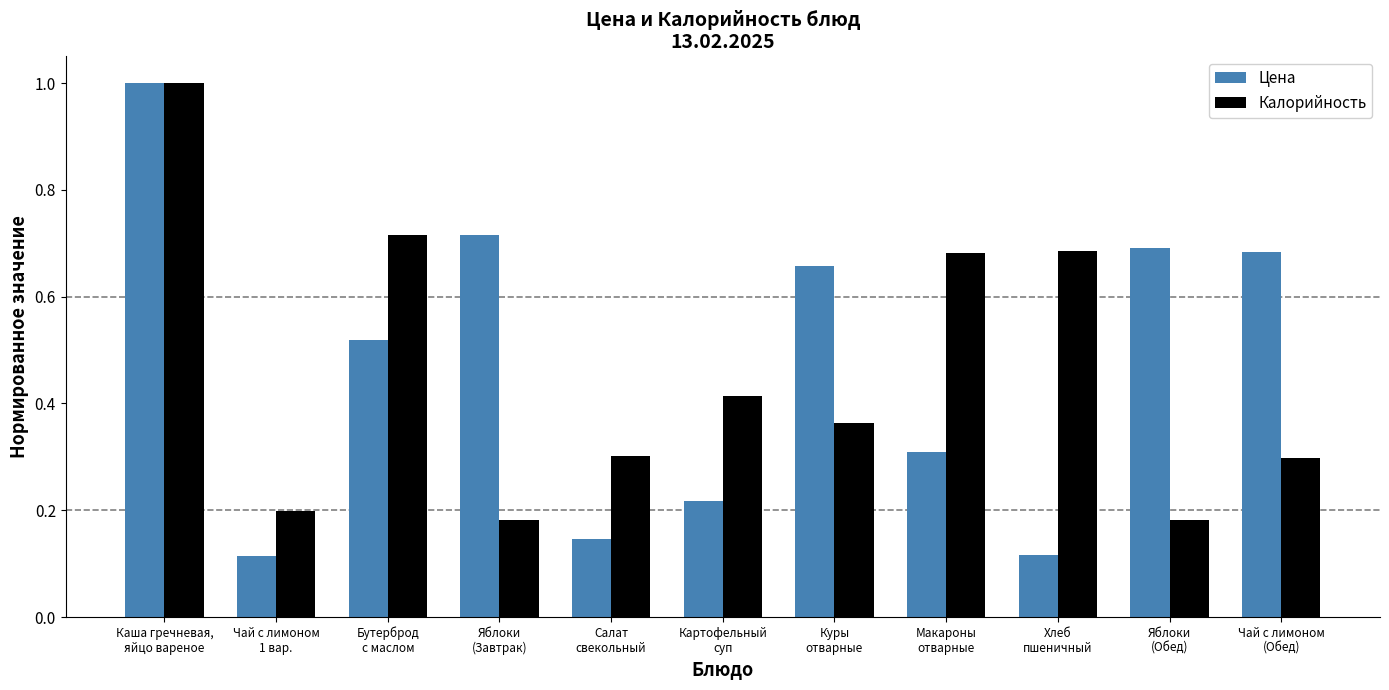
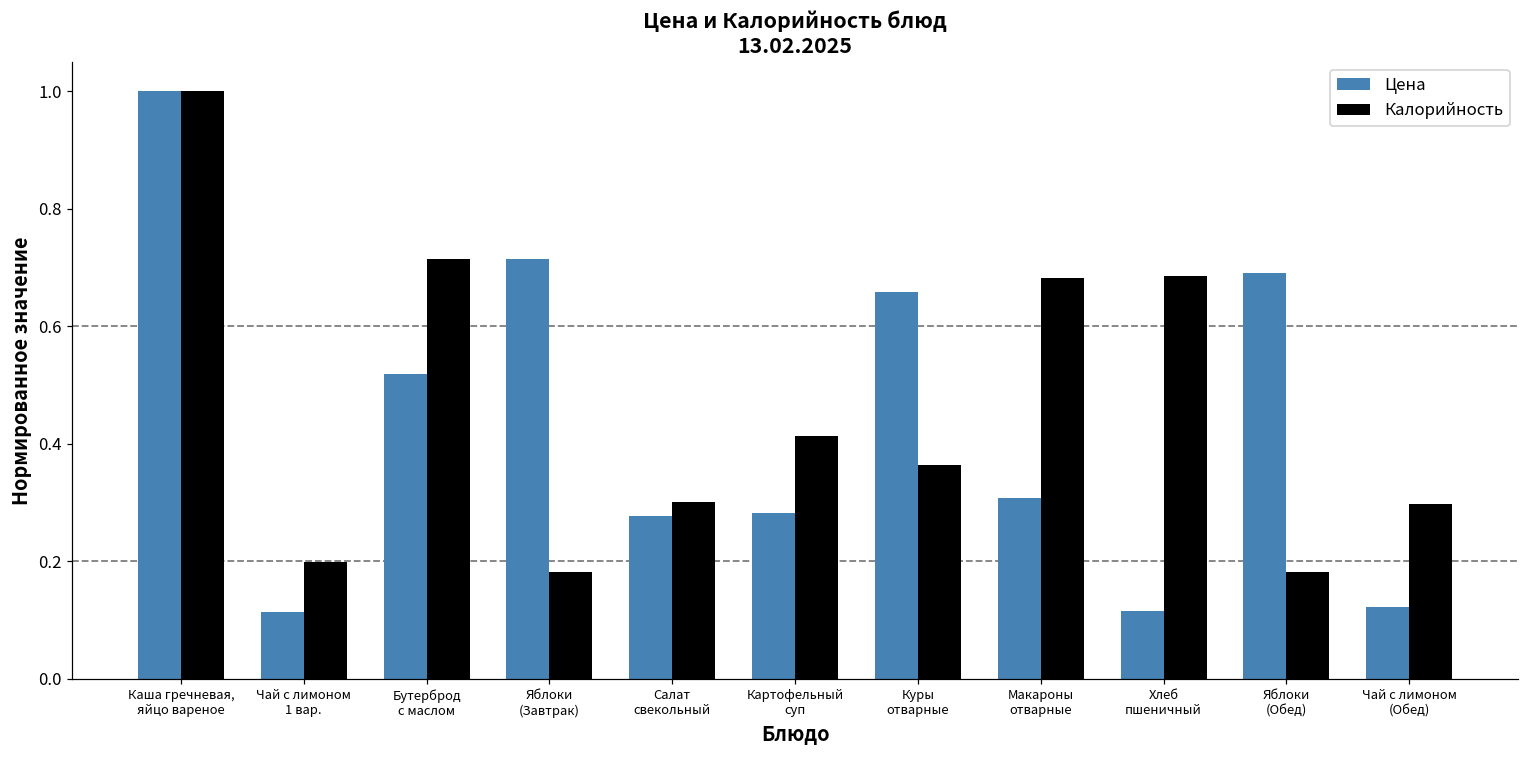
Цена, Салат свекольный: 0.15 -> 0.28
Цена, Картофельный суп: 0.22 -> 0.28
Цена, Чай с лимоном (Обед): 0.68 -> 0.12
